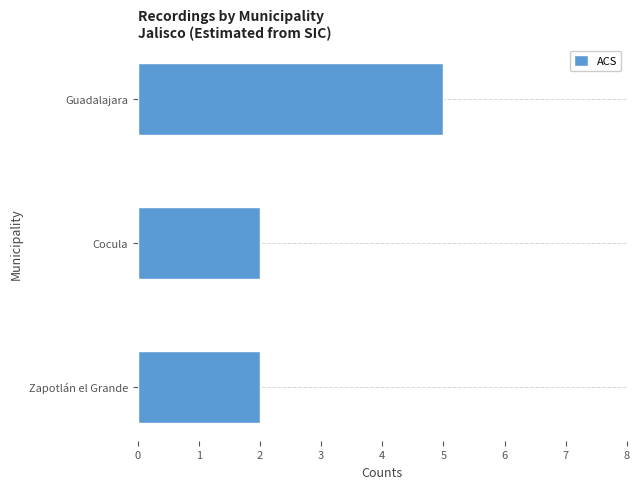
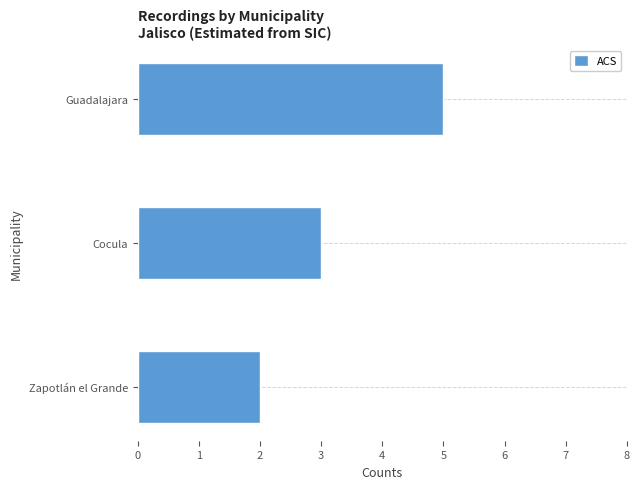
Cocula: 2 -> 3
